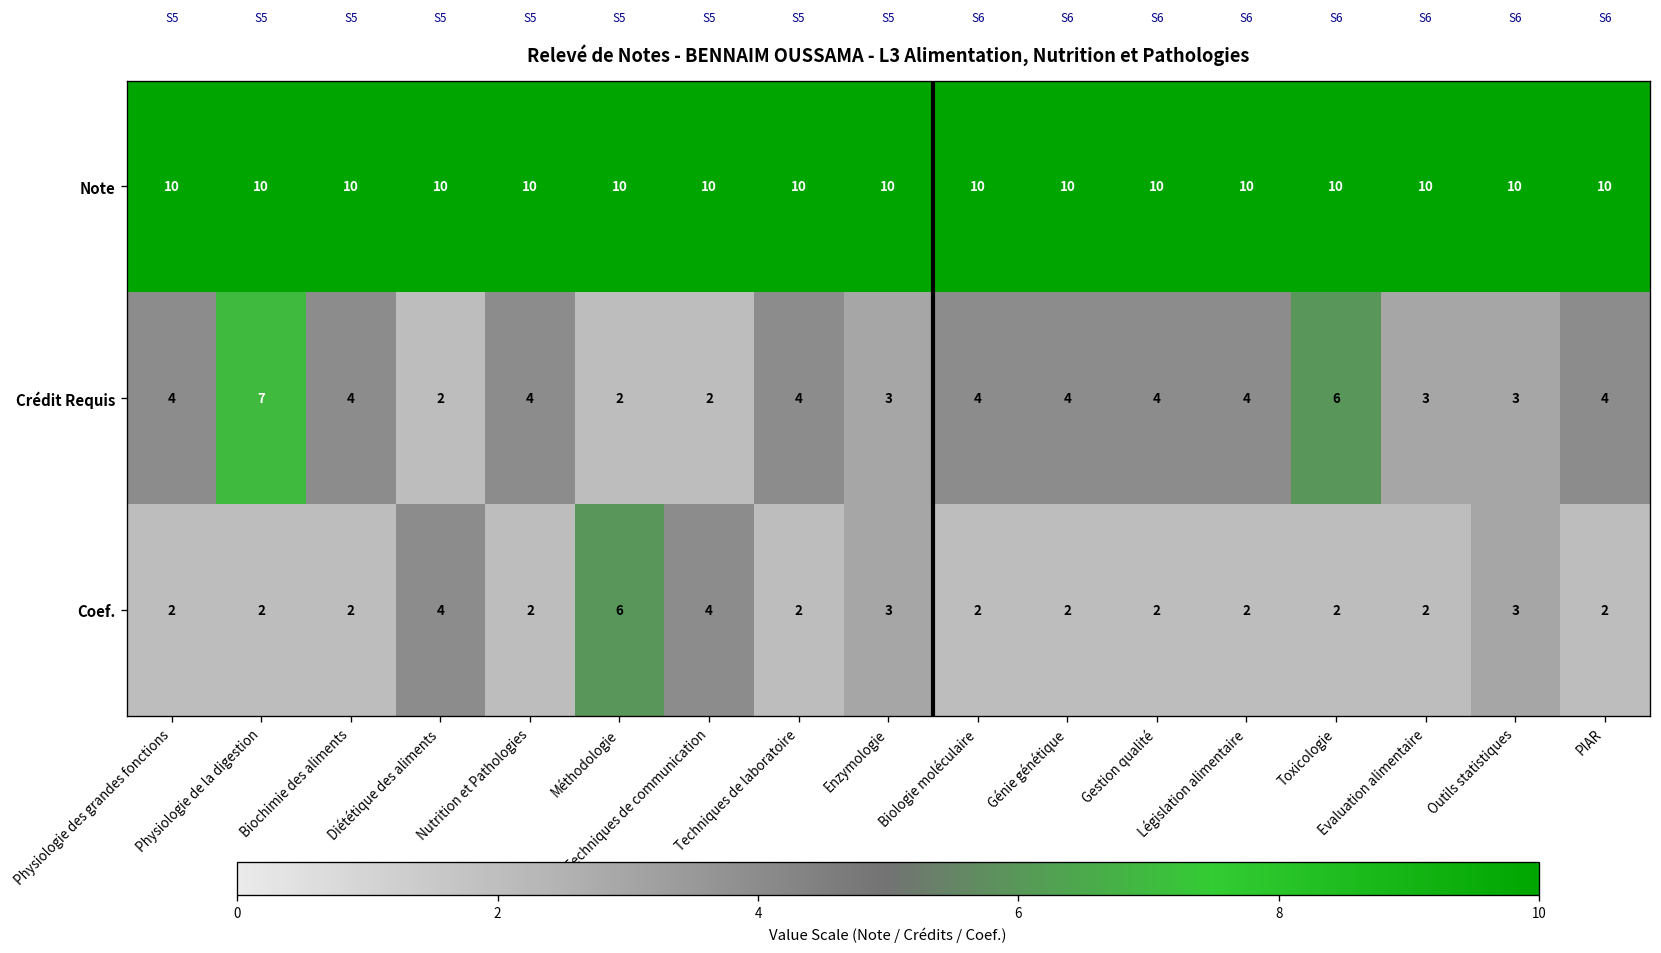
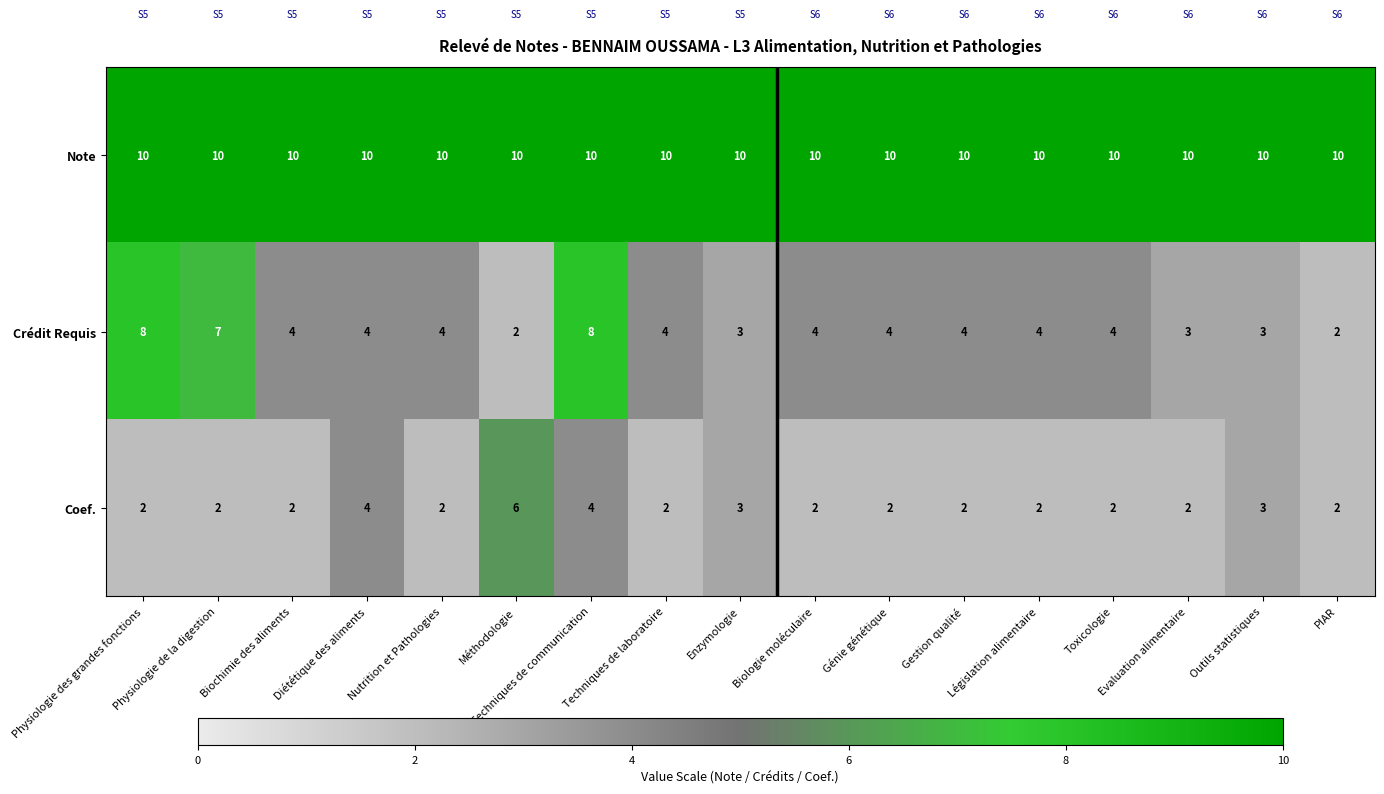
Crédit Requis, Physiologie des grandes fonctions: 4 -> 8
Crédit Requis, Diététique des aliments: 2 -> 4
Crédit Requis, Techniques de communication: 2 -> 8
Crédit Requis, Toxicologie: 6 -> 4
Crédit Requis, PIAR: 4 -> 2
